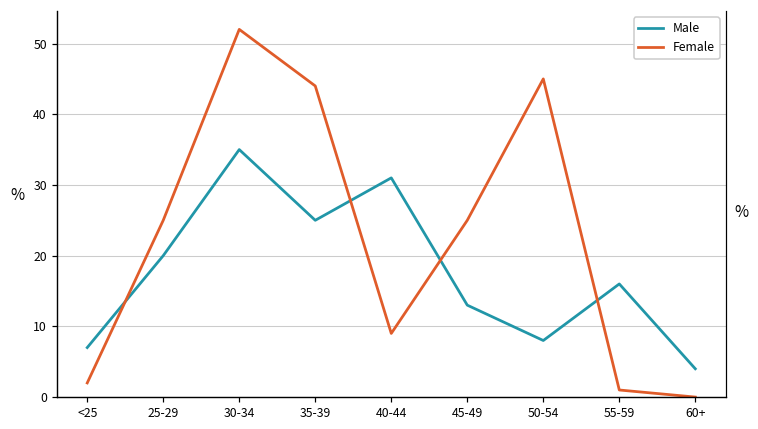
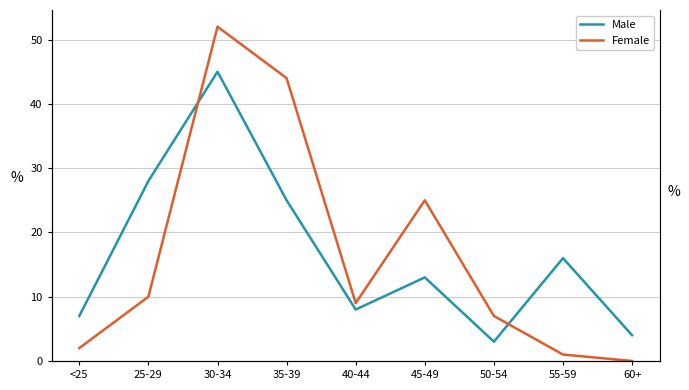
Male, 25-29: 20 -> 28
Female, 25-29: 25 -> 10
Male, 30-34: 35 -> 45
Male, 40-44: 31 -> 8
Male, 50-54: 8 -> 3
Female, 50-54: 45 -> 7
